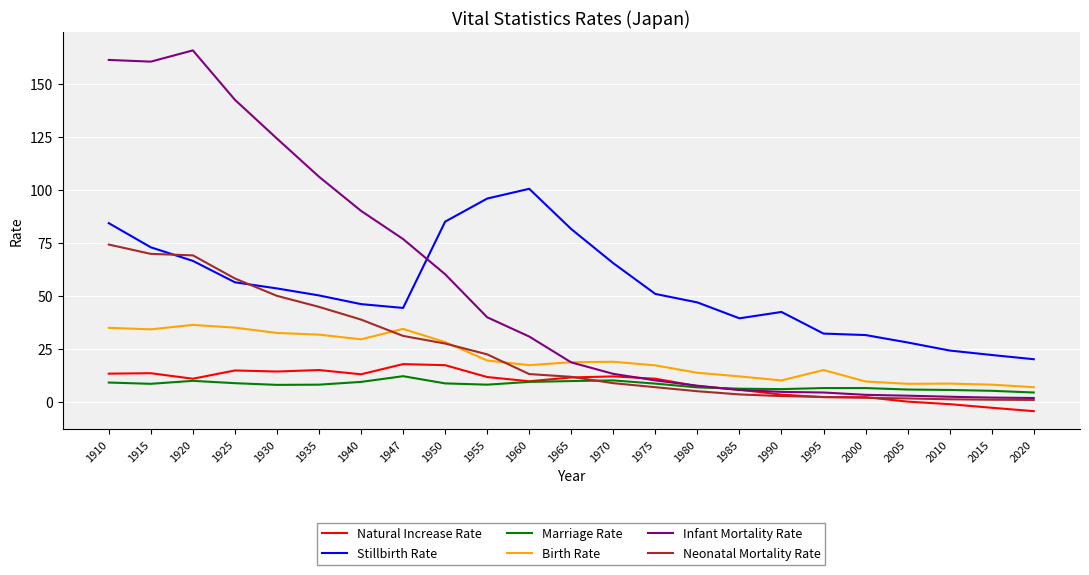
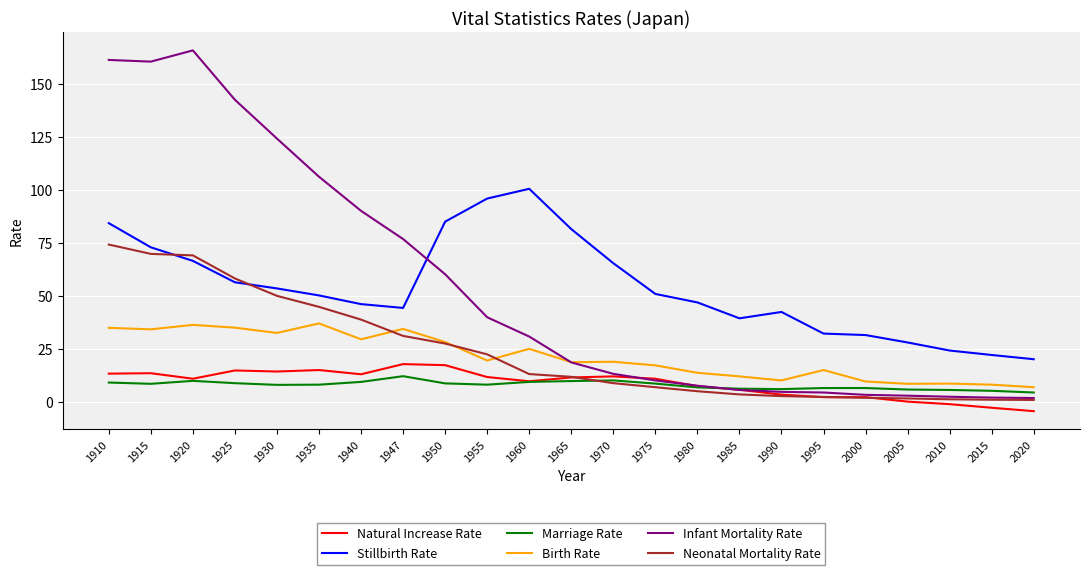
Birth Rate, 1935: 32 -> 37
Birth Rate, 1960: 17 -> 25
